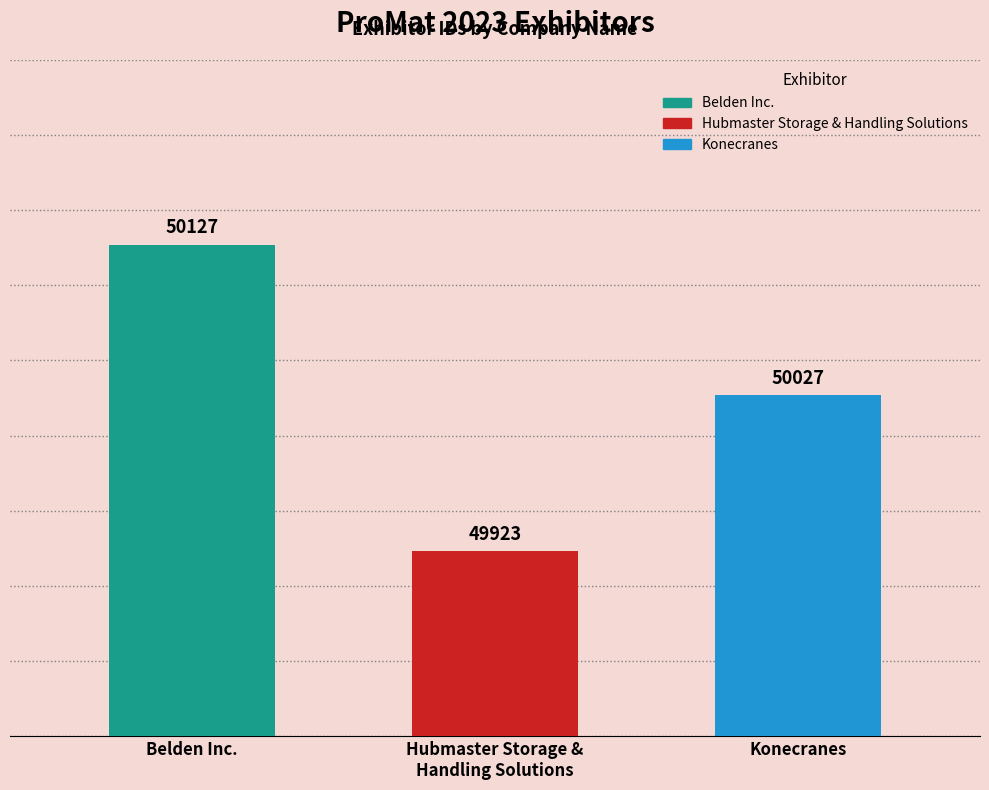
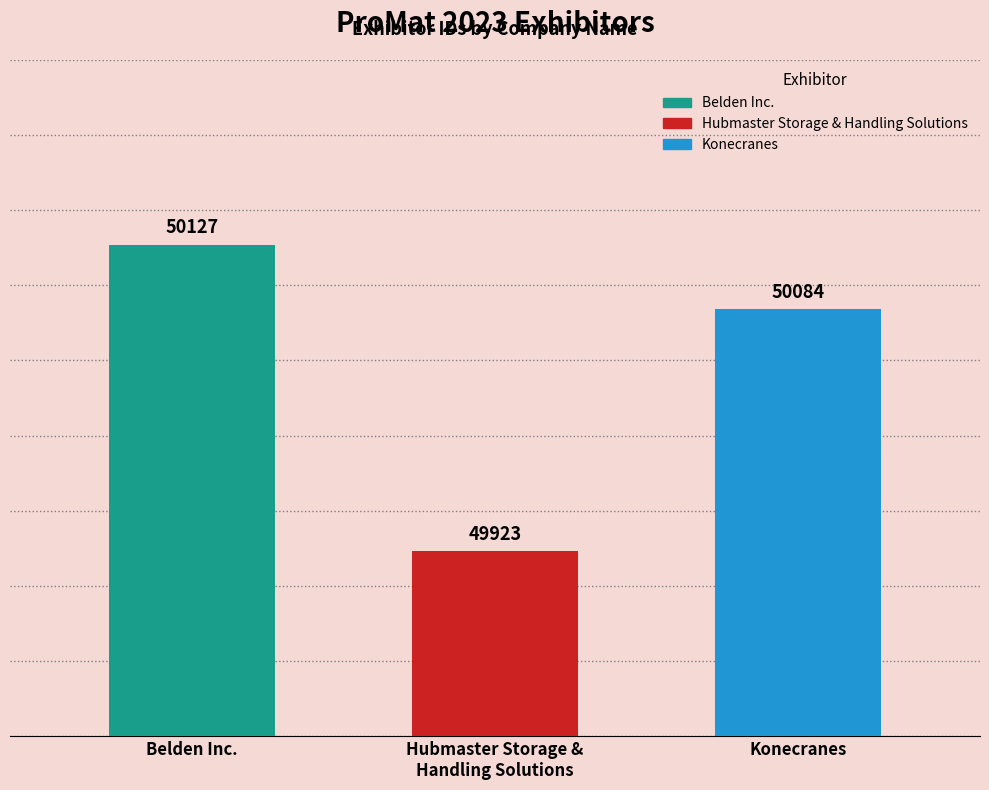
Konecranes: 50027 -> 50084
